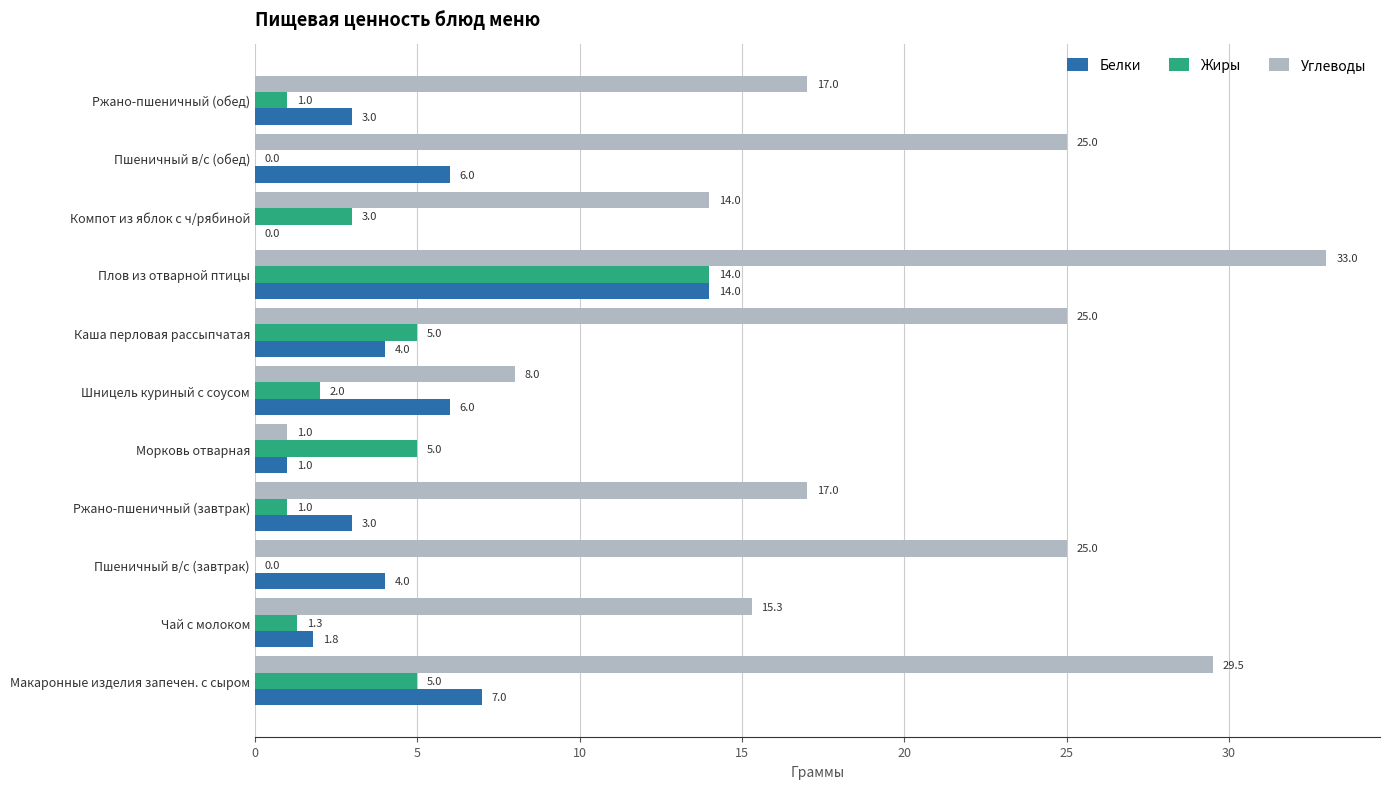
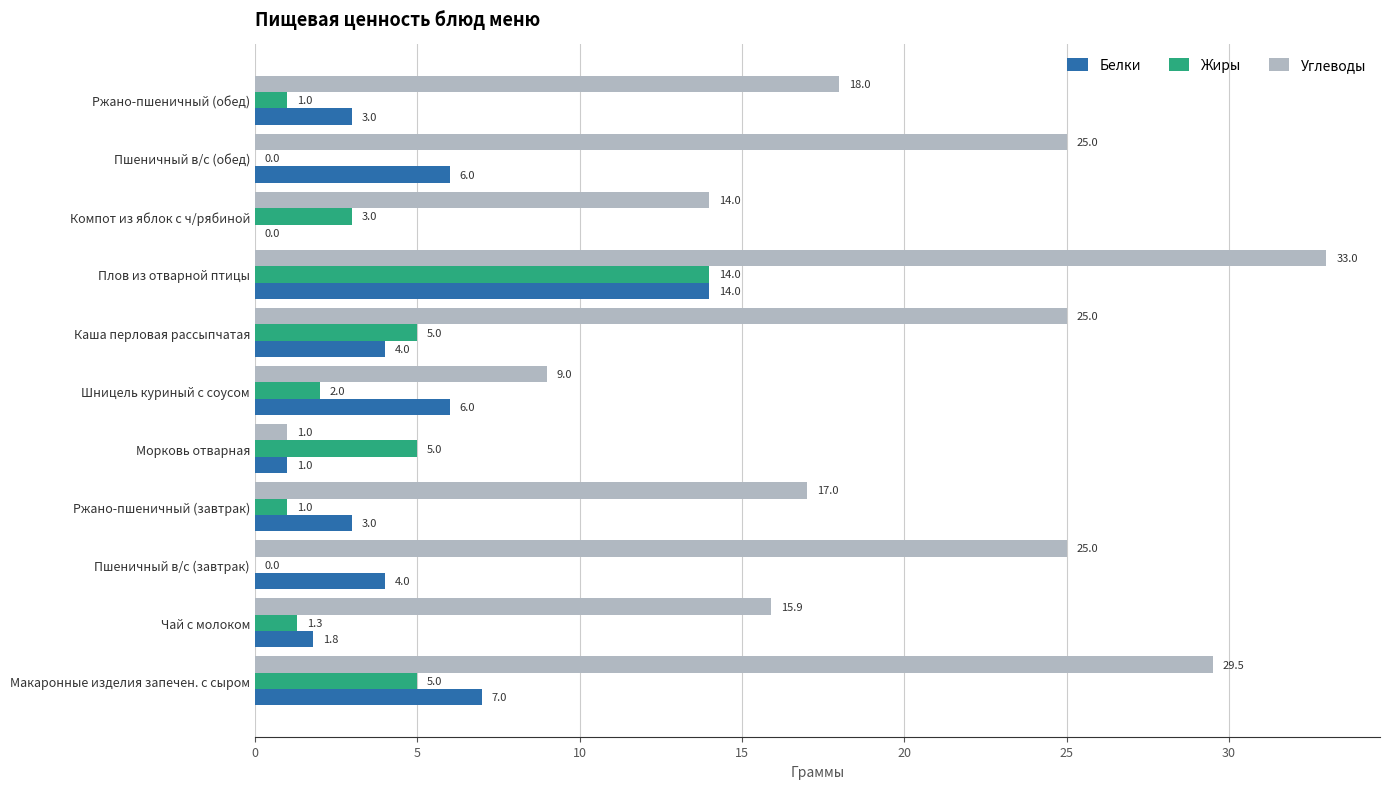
Углеводы, Ржано-пшеничный (обед): 17.0 -> 18.0
Углеводы, Шницель куриный с соусом: 8.0 -> 9.0
Углеводы, Чай с молоком: 15.3 -> 15.9
